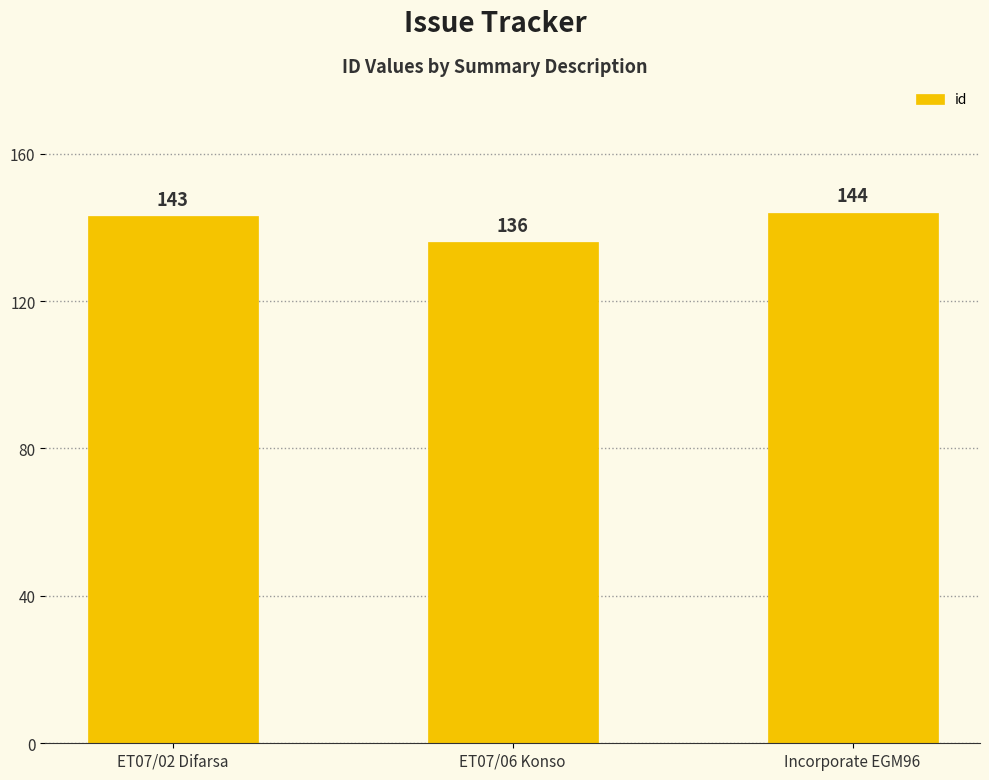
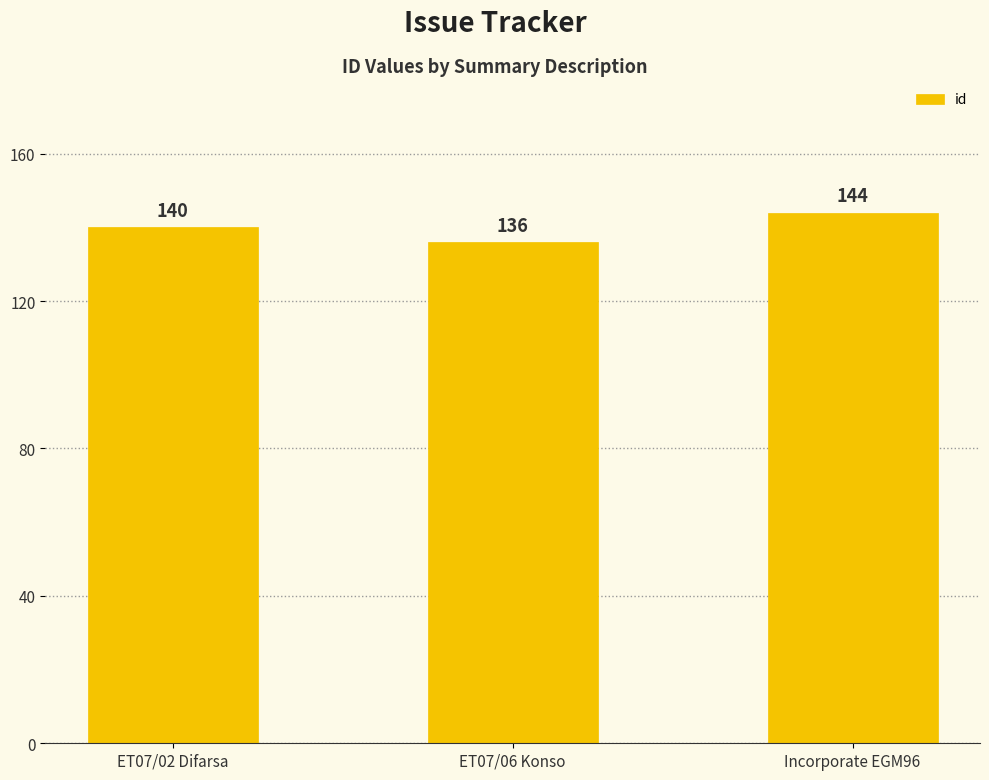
ET07/02 Difarsa: 143 -> 140
